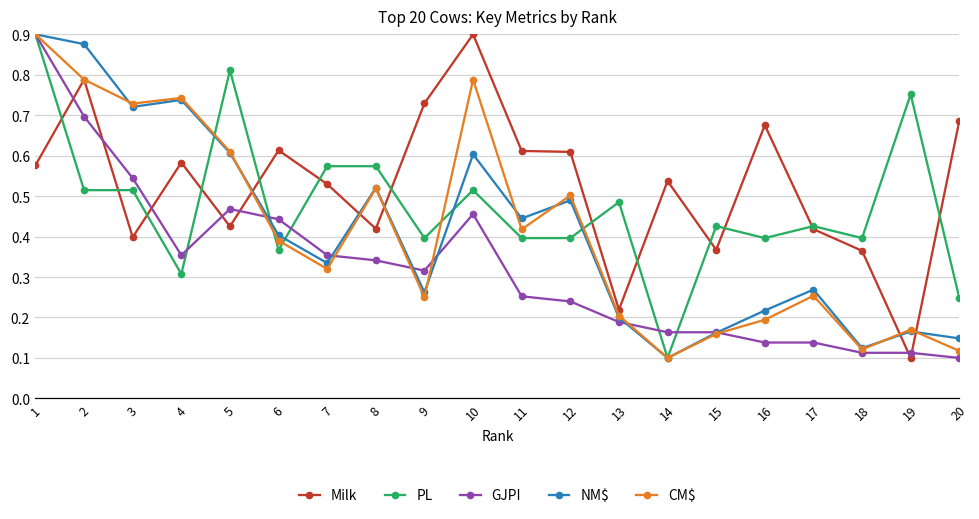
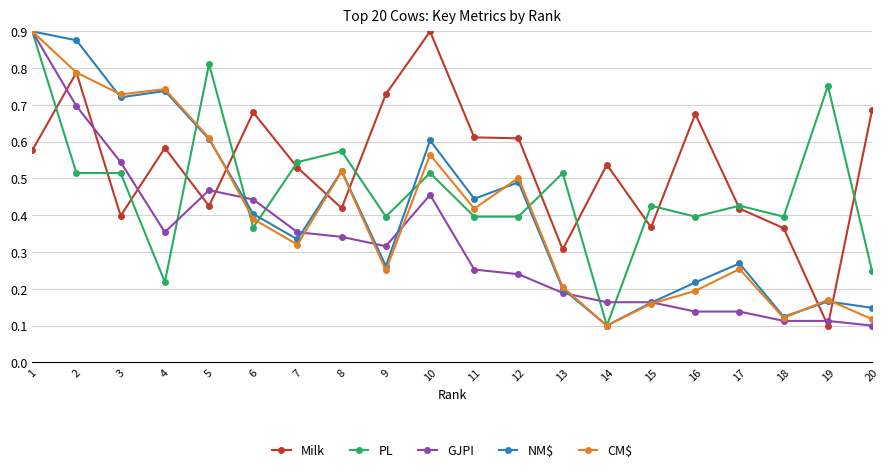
PL, 4: 0.31 -> 0.22
Milk, 6: 0.61 -> 0.68
PL, 7: 0.57 -> 0.54
CM$, 10: 0.79 -> 0.56
Milk, 13: 0.22 -> 0.31
PL, 13: 0.49 -> 0.51
